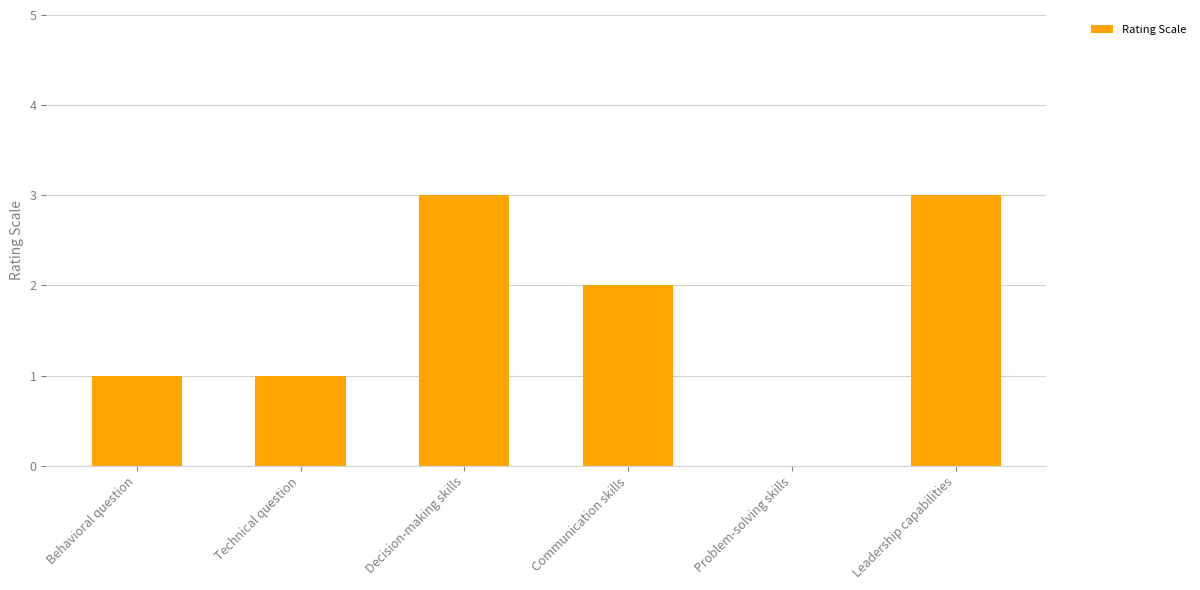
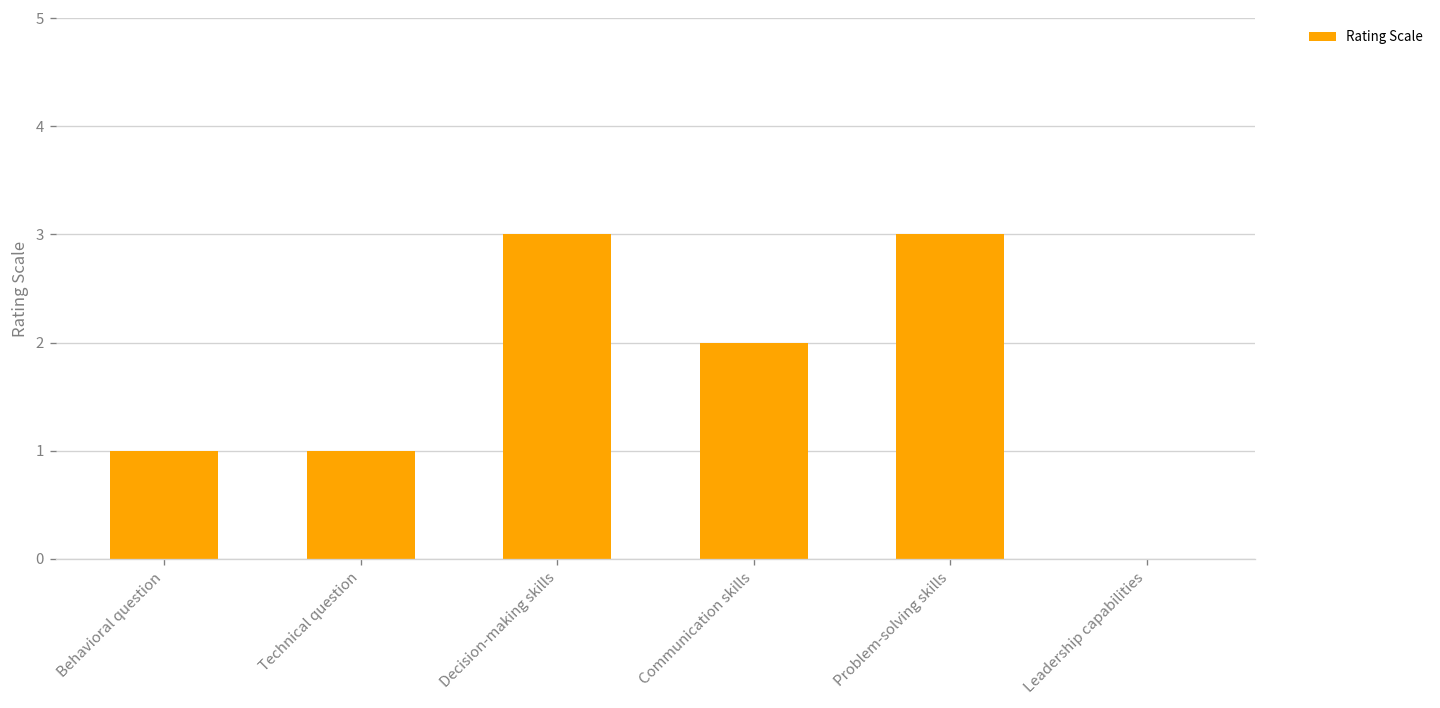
Problem-solving skills: 0 -> 3
Leadership capabilities: 3 -> 0
